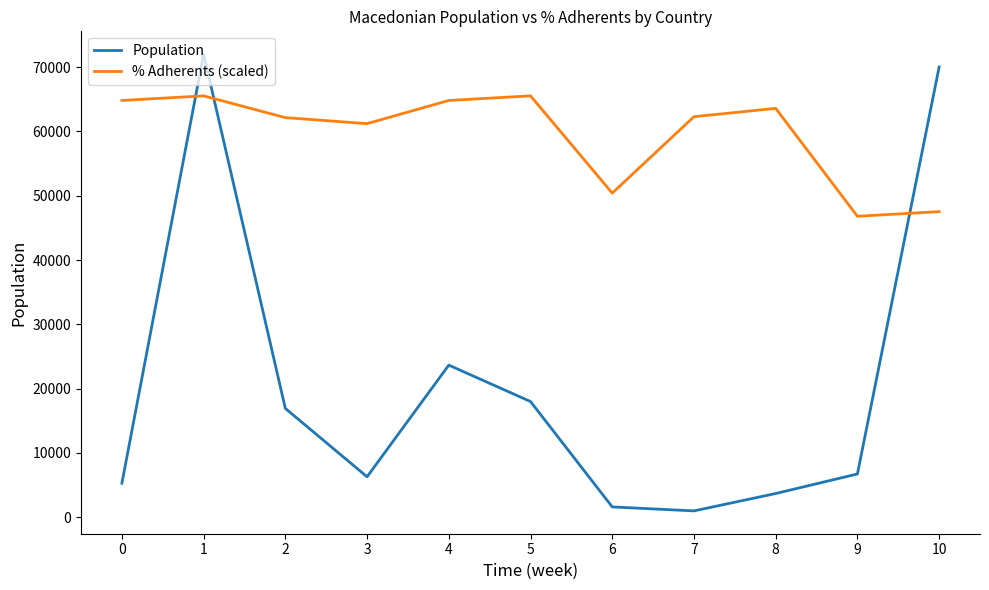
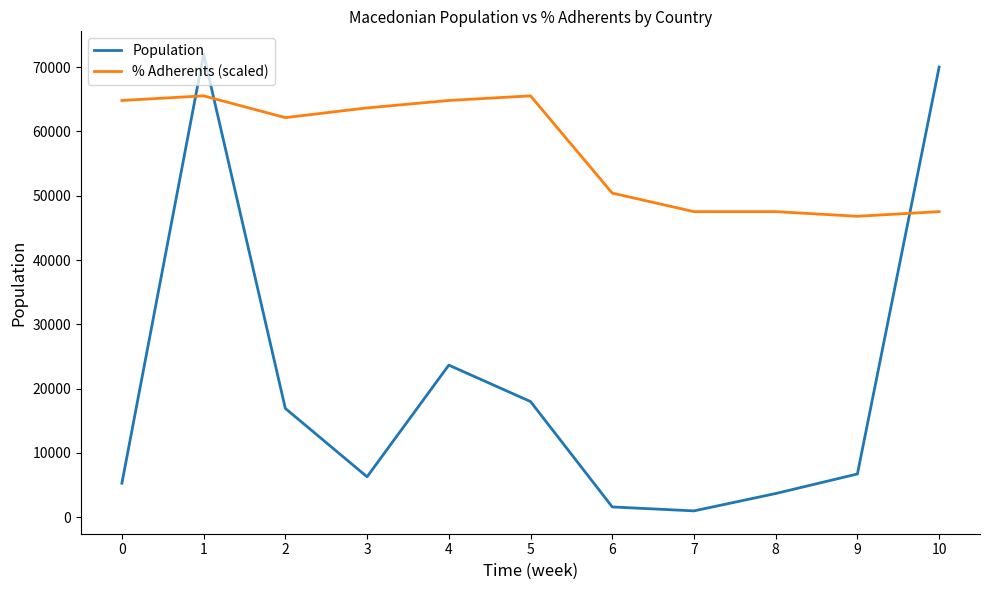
% Adherents (scaled), 3: 61000 -> 64000
% Adherents (scaled), 7: 62000 -> 48000
% Adherents (scaled), 8: 64000 -> 48000
